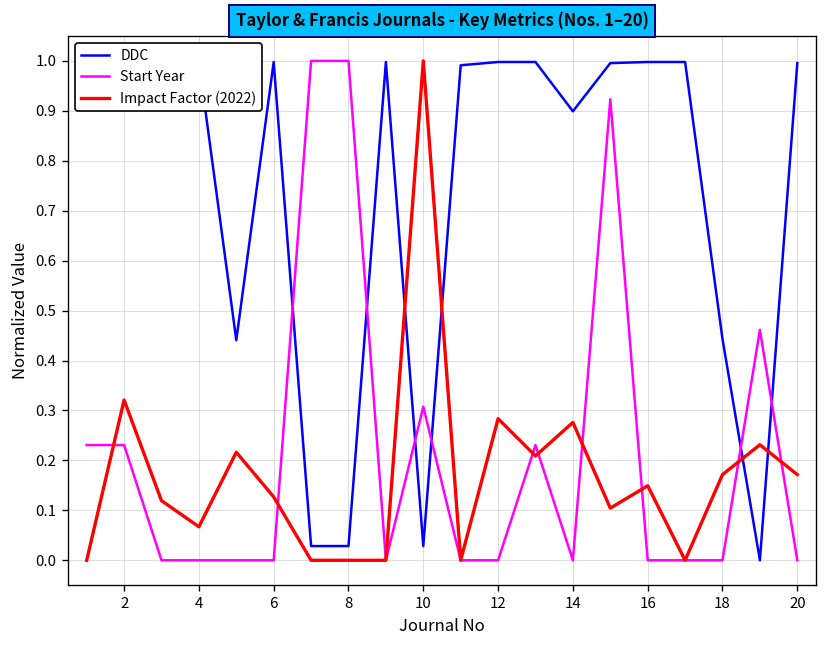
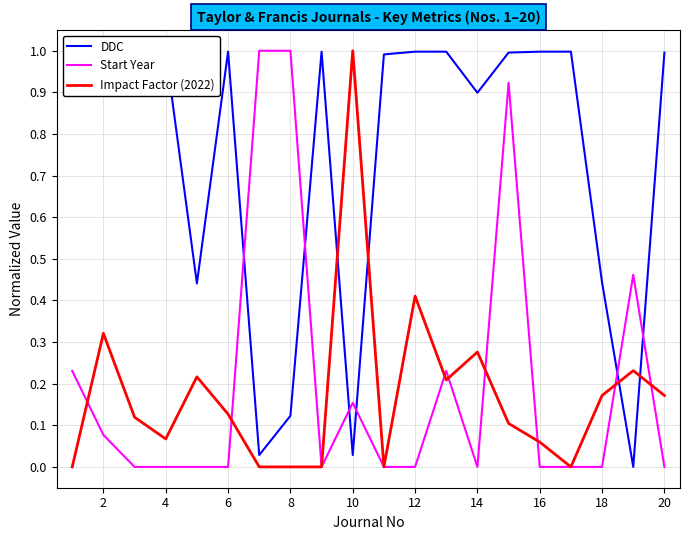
Start Year, 2: 0.23 -> 0.08
DDC, 8: 0.03 -> 0.12
Start Year, 10: 0.31 -> 0.15
Impact Factor (2022), 12: 0.28 -> 0.41
Impact Factor (2022), 16: 0.15 -> 0.06
